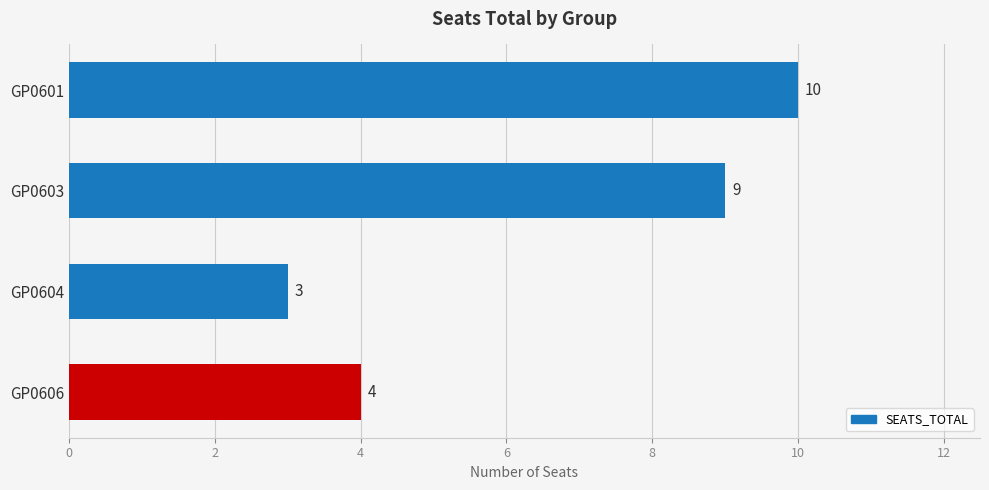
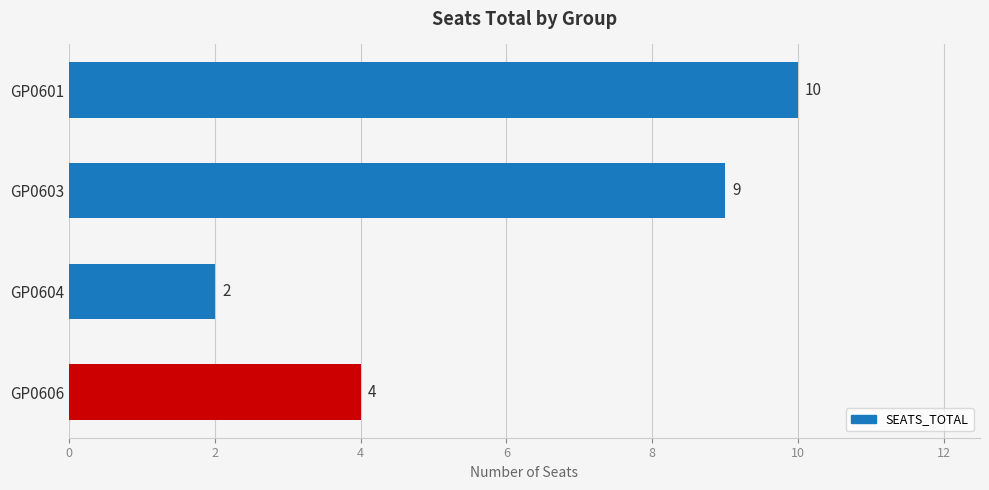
GP0604: 3 -> 2
